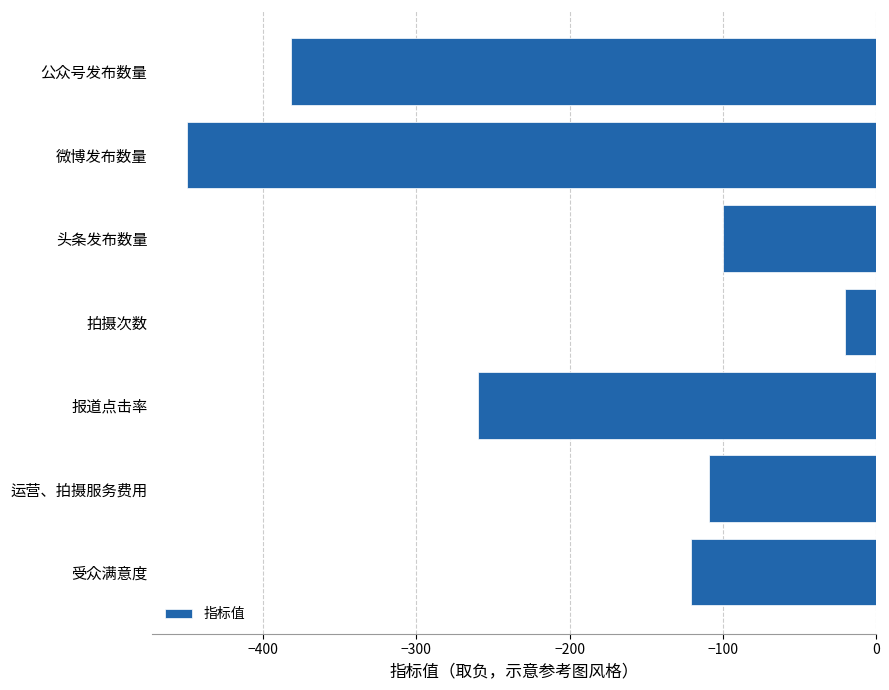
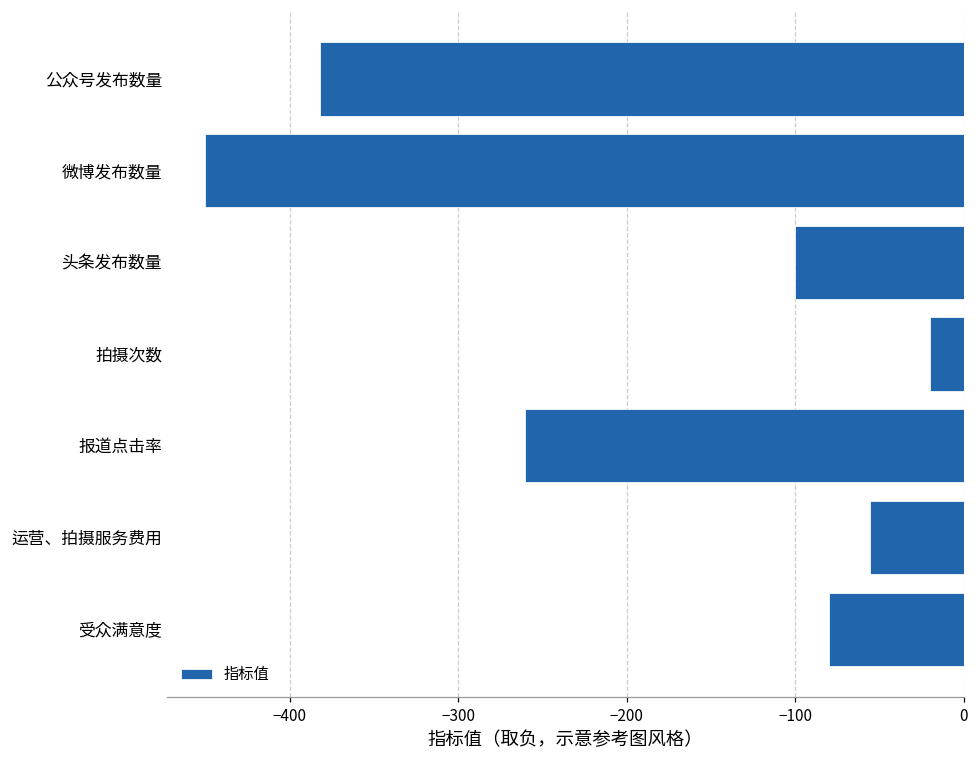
运营、拍摄服务费用: -109 -> -56
受众满意度: -121 -> -80
